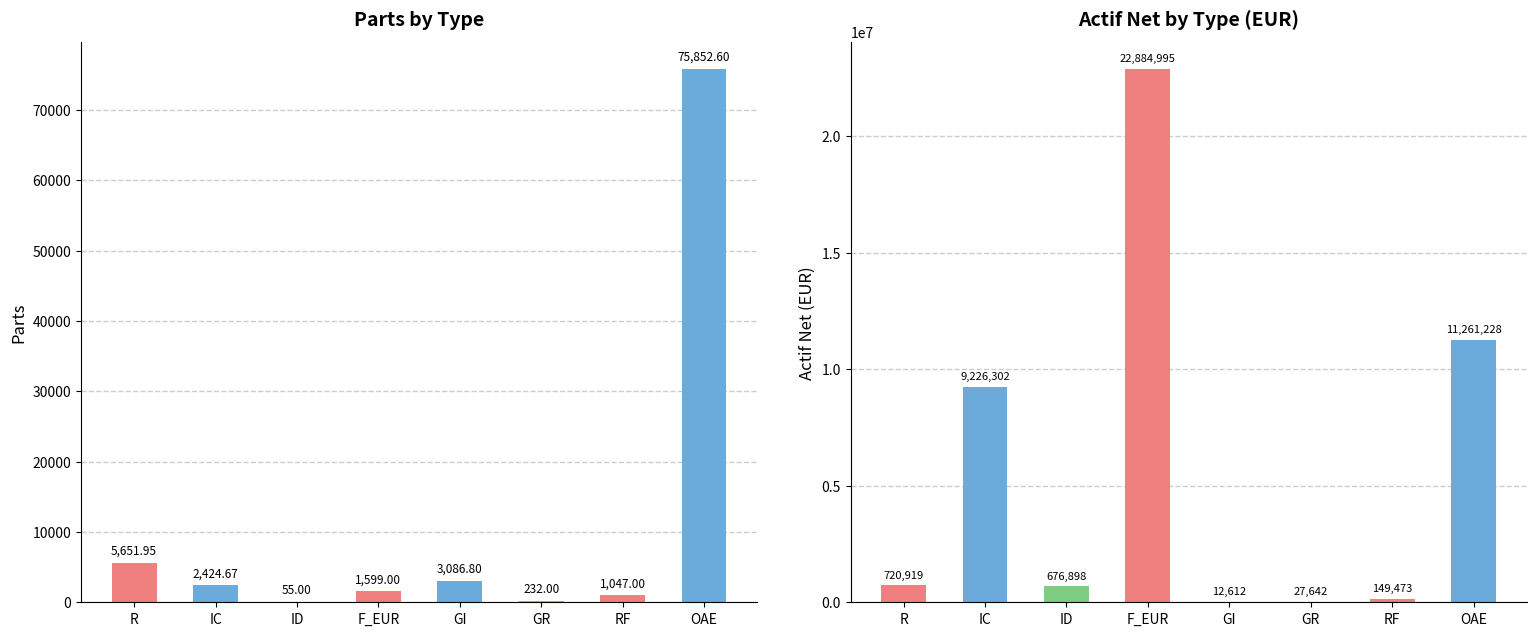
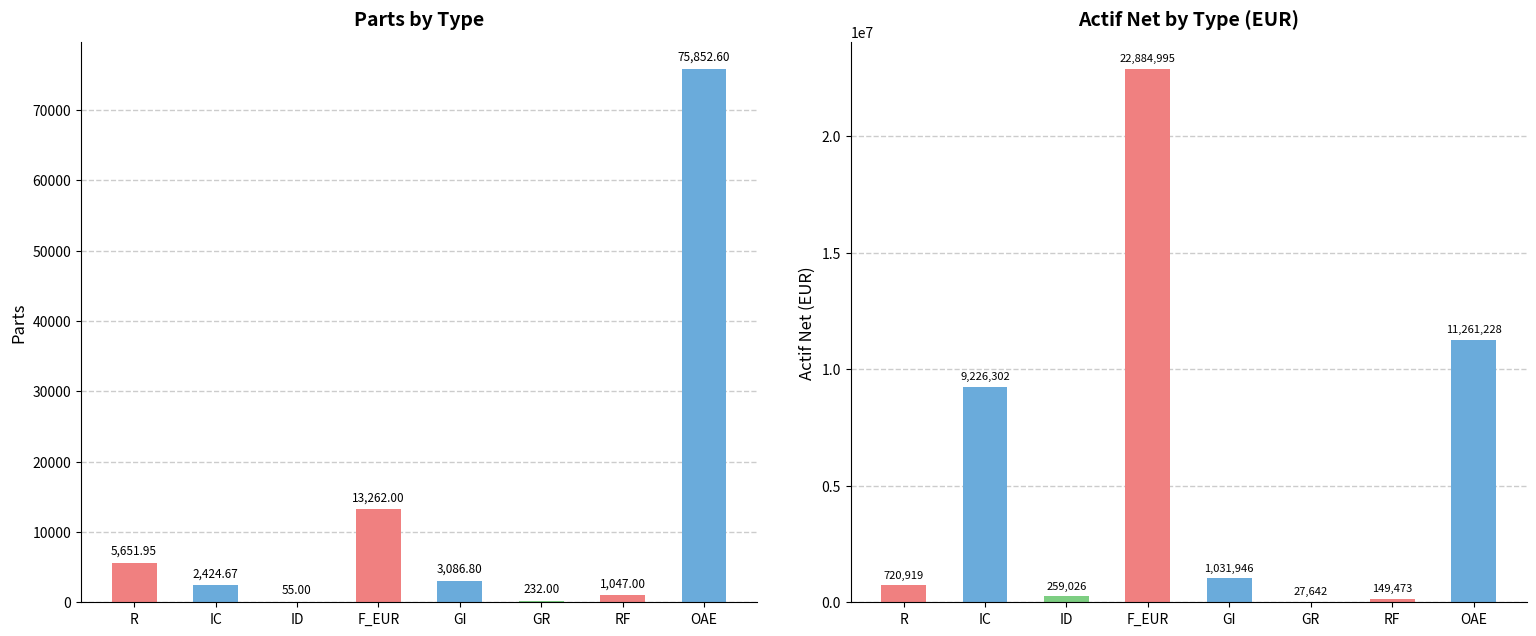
Parts by Type, F_EUR: 1,599.00 -> 13,262.00
Actif Net by Type (EUR), ID: 676,898 -> 259,026
Actif Net by Type (EUR), GI: 12,612 -> 1,031,946
